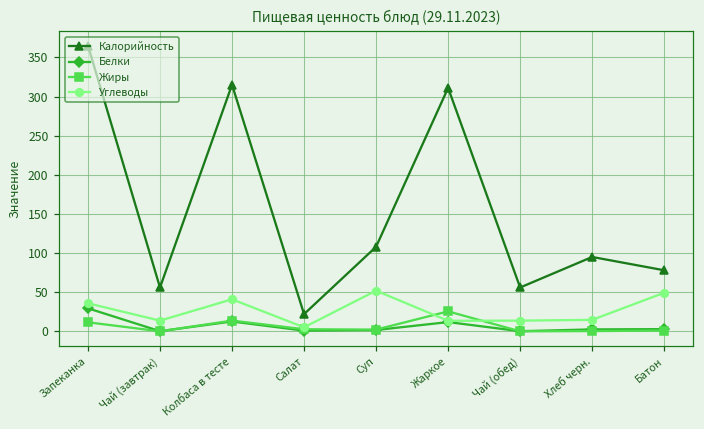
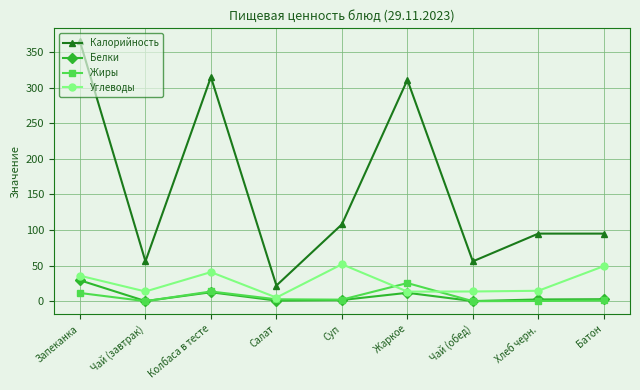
Калорийность, Батон: 80 -> 100
